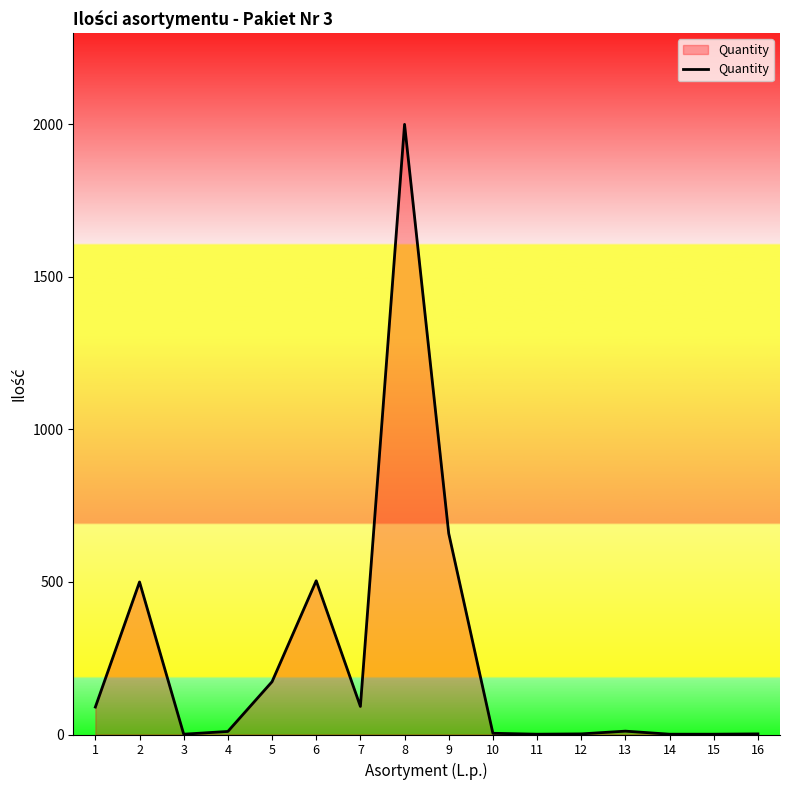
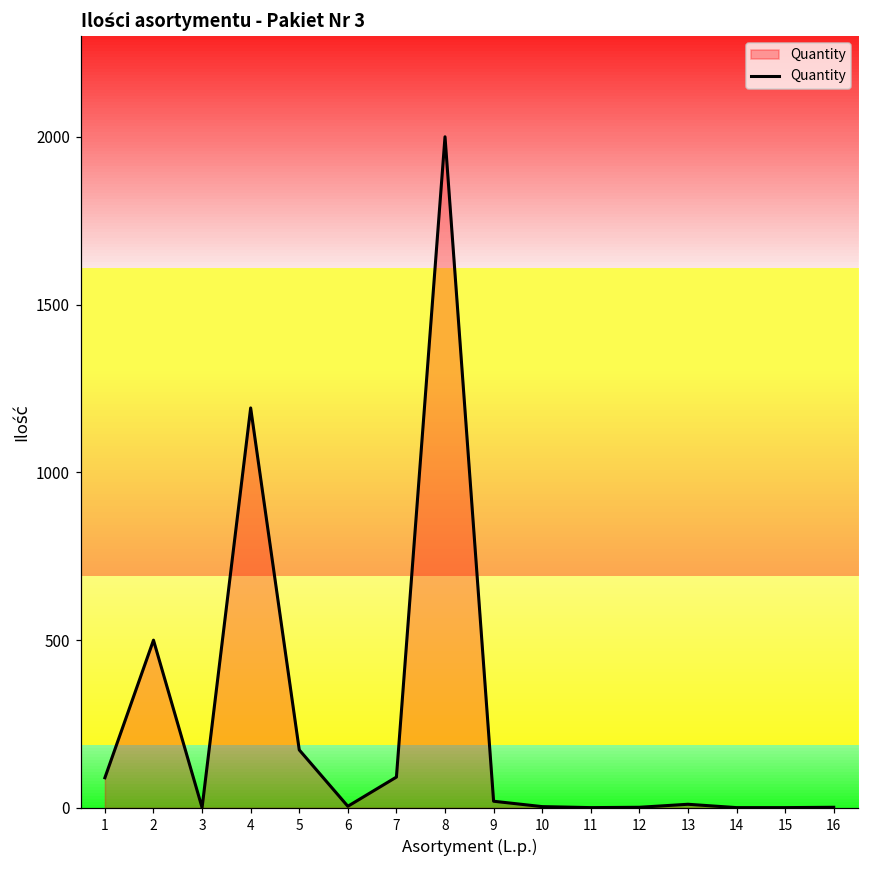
4: 10 -> 1190
6: 500 -> 10
9: 660 -> 20
